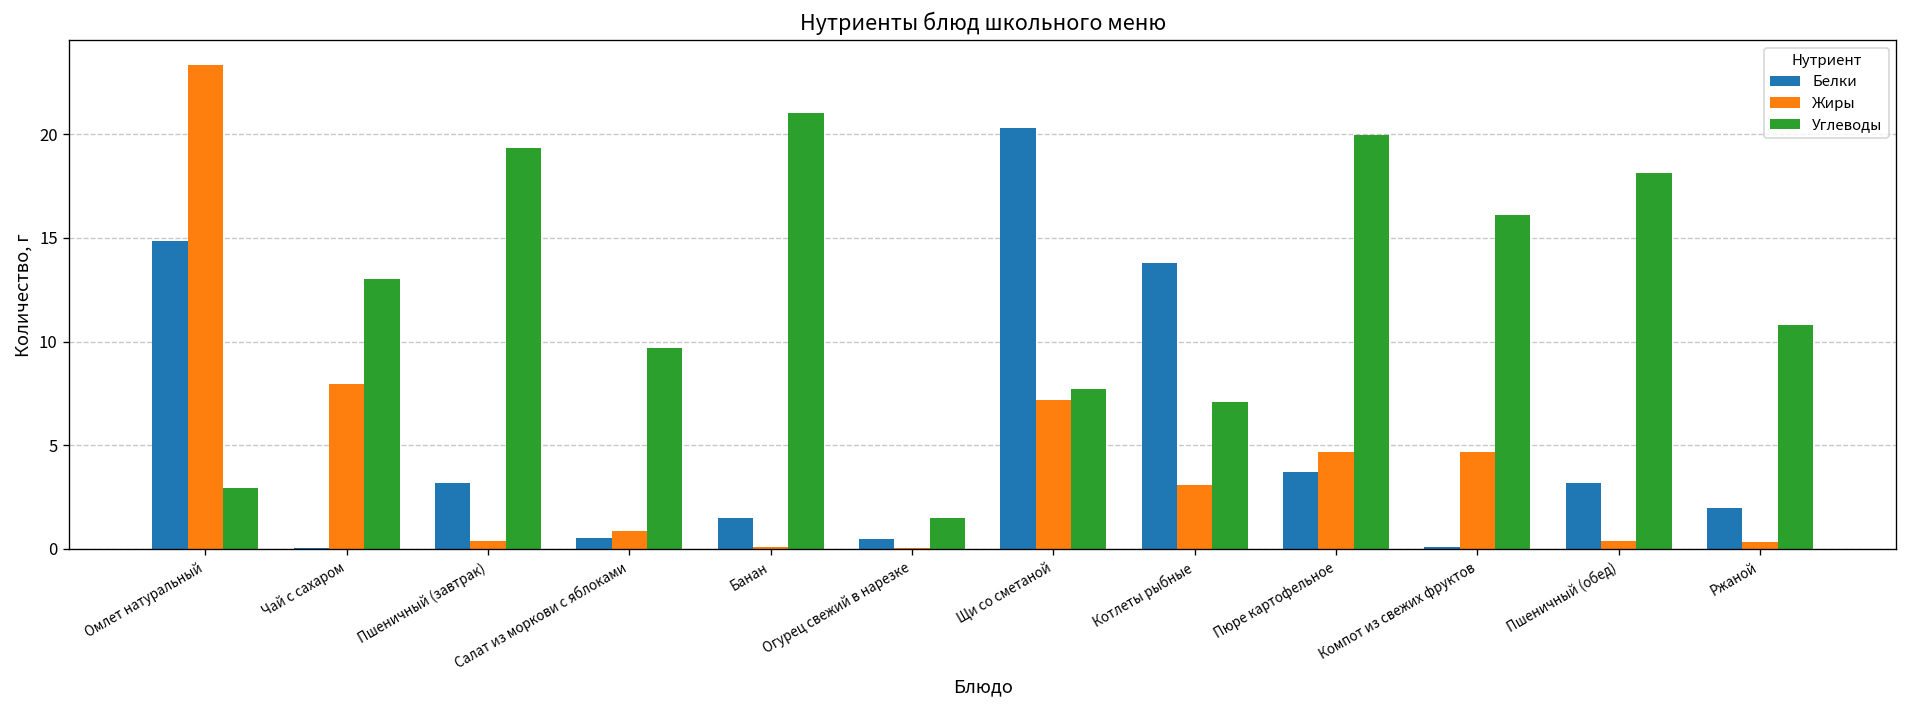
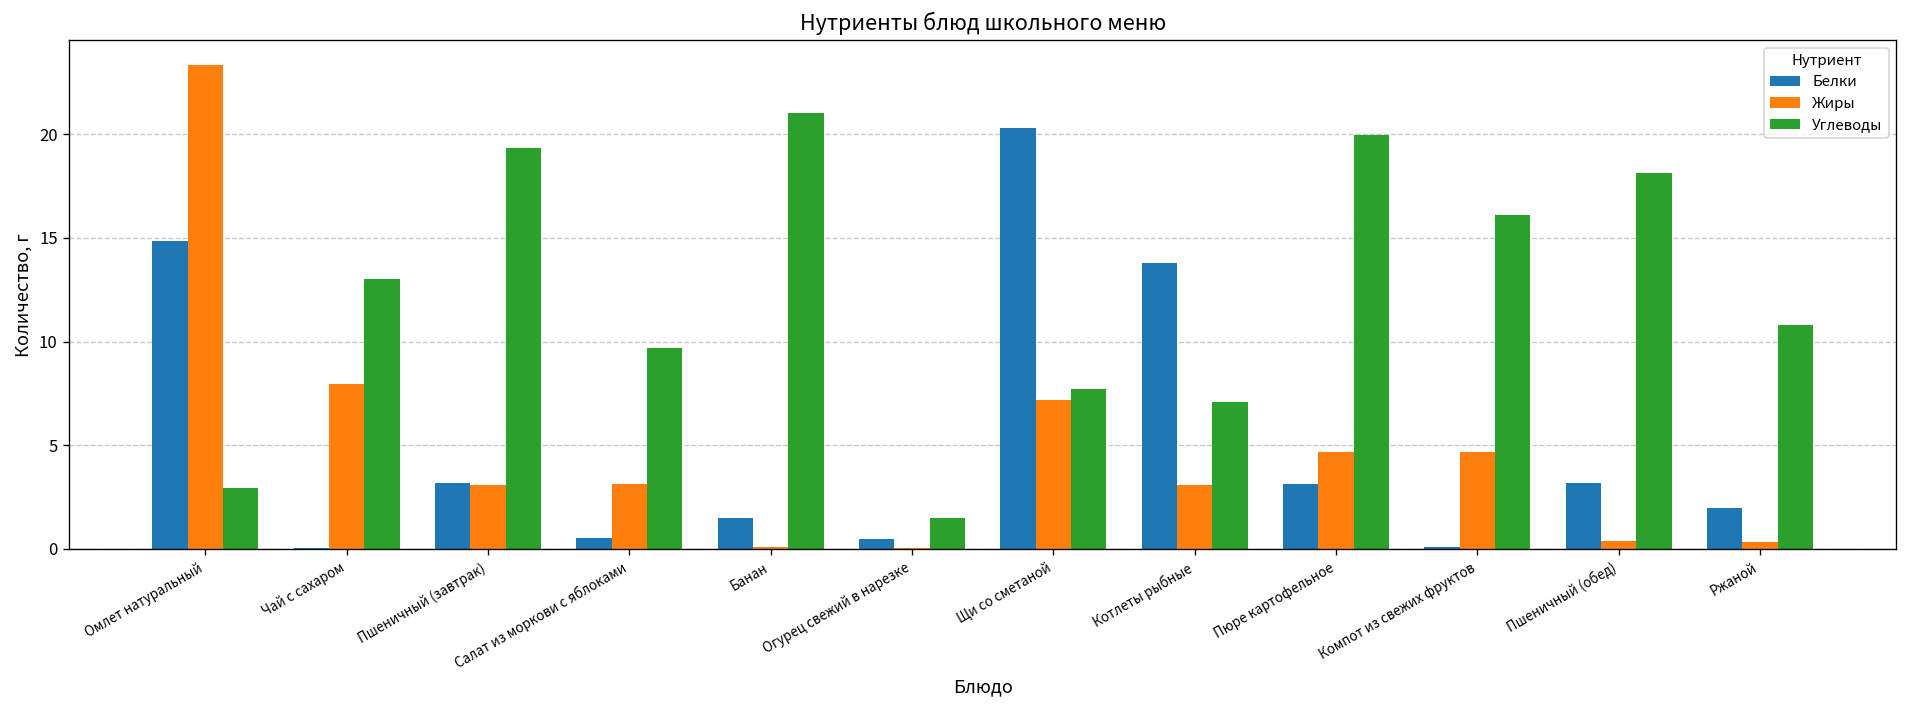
Жиры, Пшеничный (завтрак): 0.4 -> 3.1
Жиры, Салат из моркови с яблоками: 0.9 -> 3.1
Белки, Пюре картофельное: 3.7 -> 3.1
